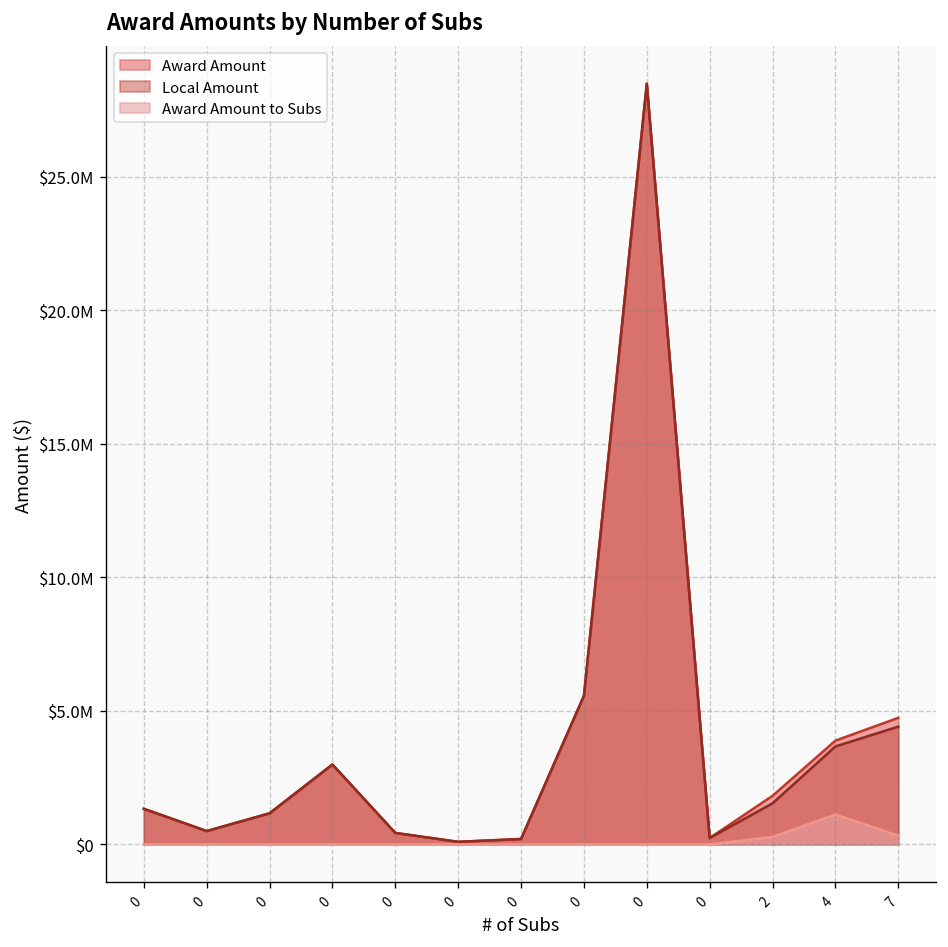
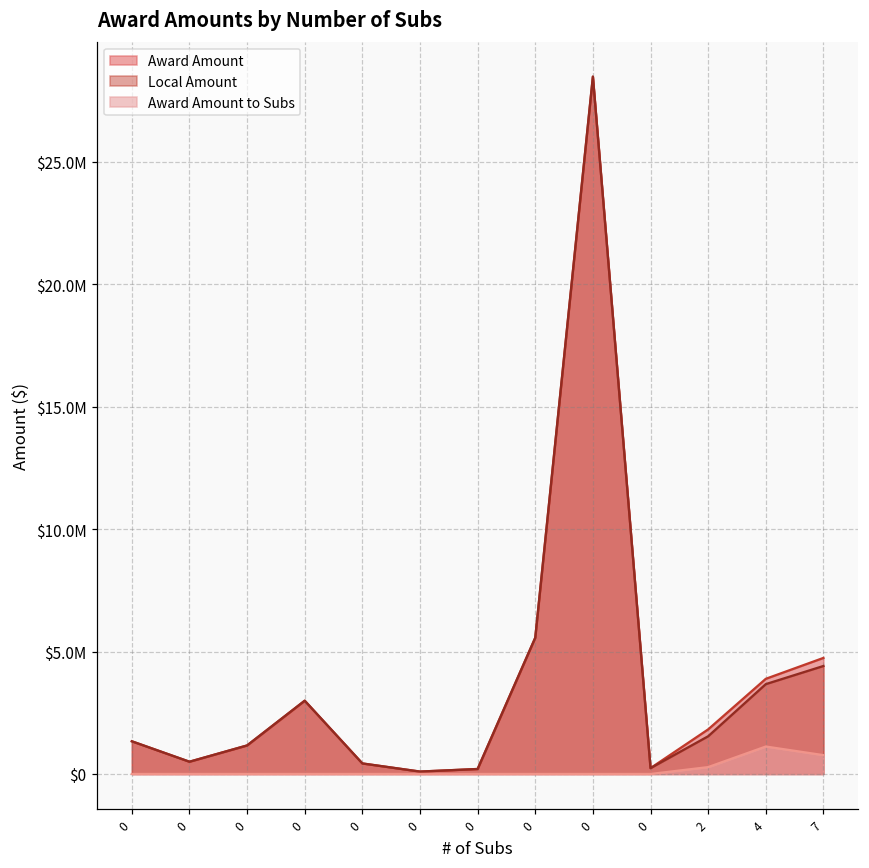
Award Amount to Subs, 7: $300000 -> $800000
